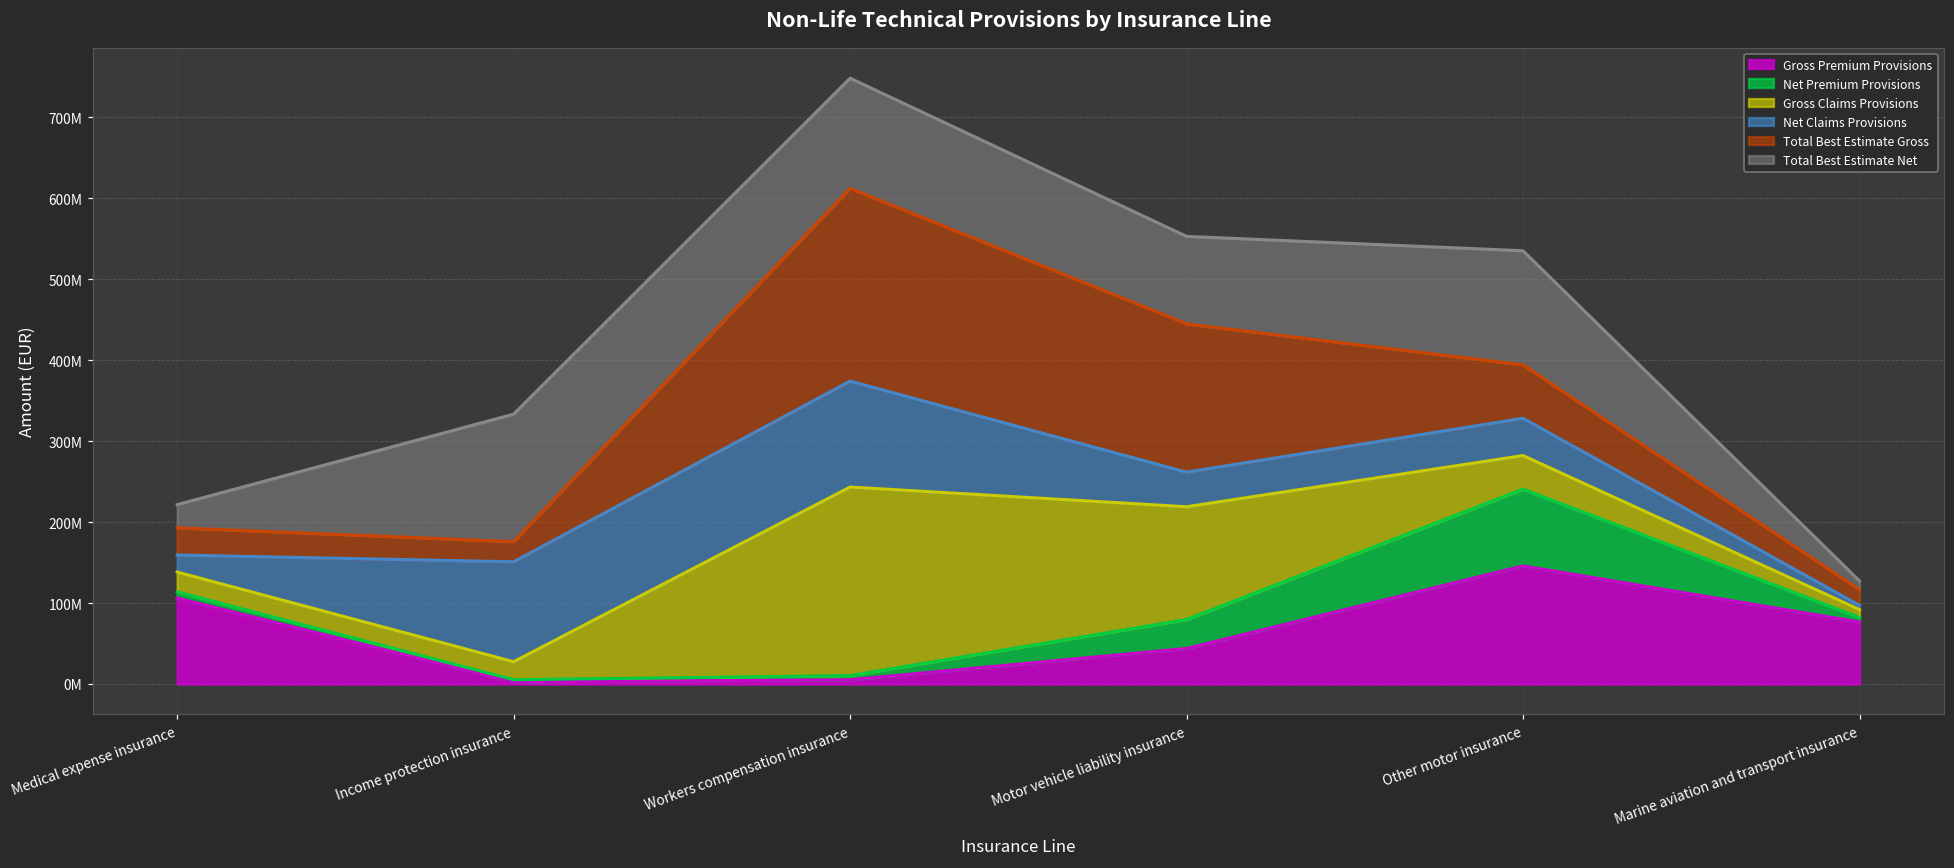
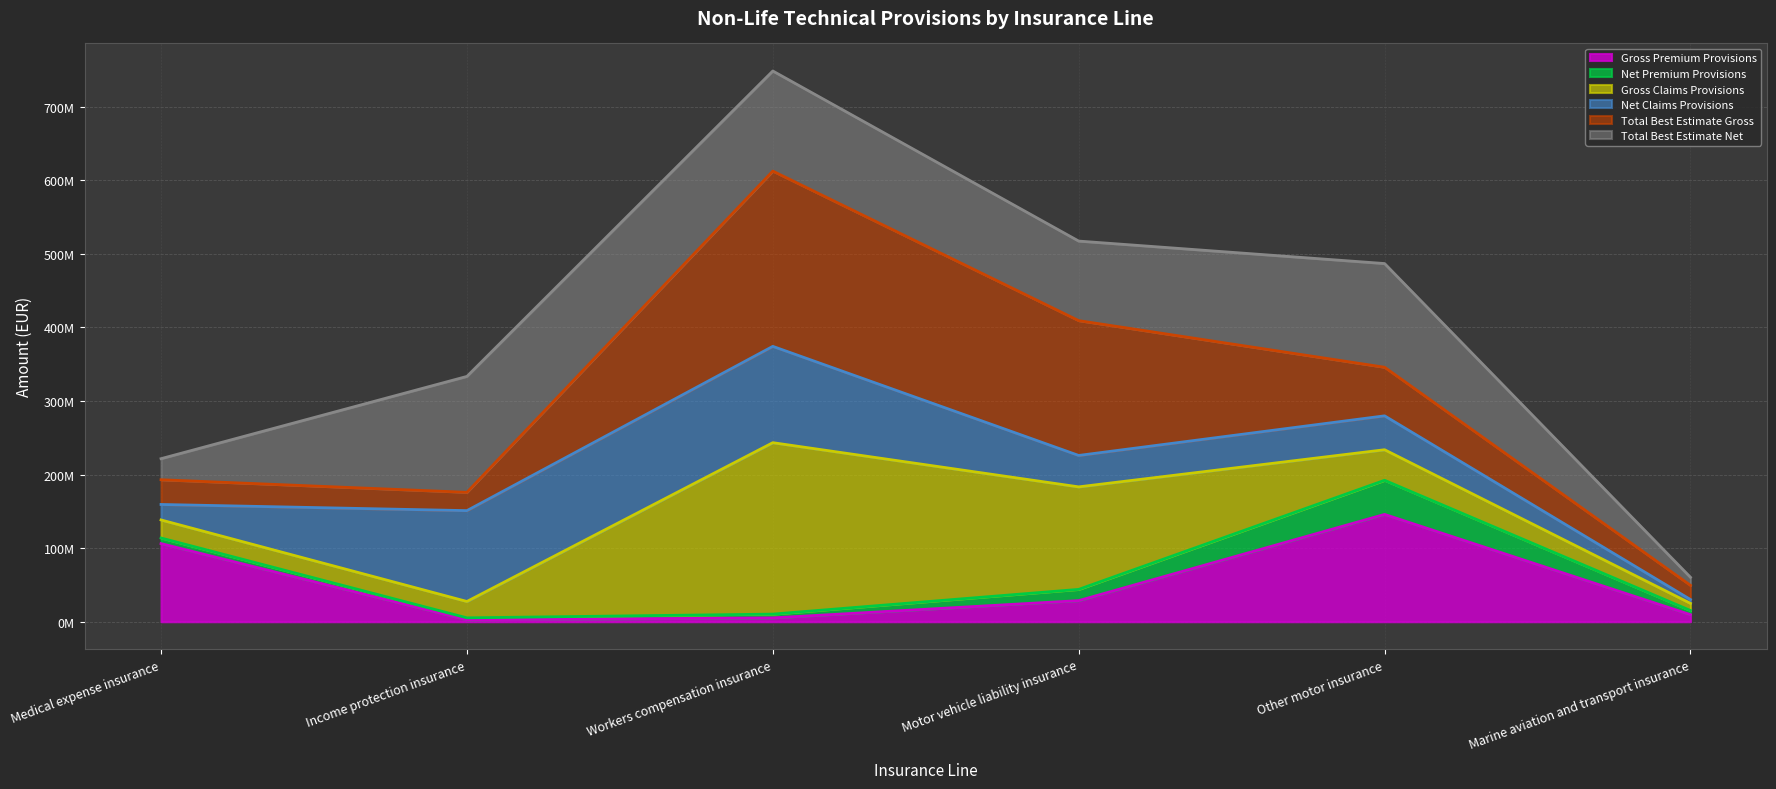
Gross Premium Provisions, Motor vehicle liability insurance: 40000000 -> 30000000
Net Premium Provisions, Motor vehicle liability insurance: 40000000 -> 20000000
Net Premium Provisions, Other motor insurance: 90000000 -> 50000000
Gross Premium Provisions, Marine aviation and transport insurance: 80000000 -> 10000000
